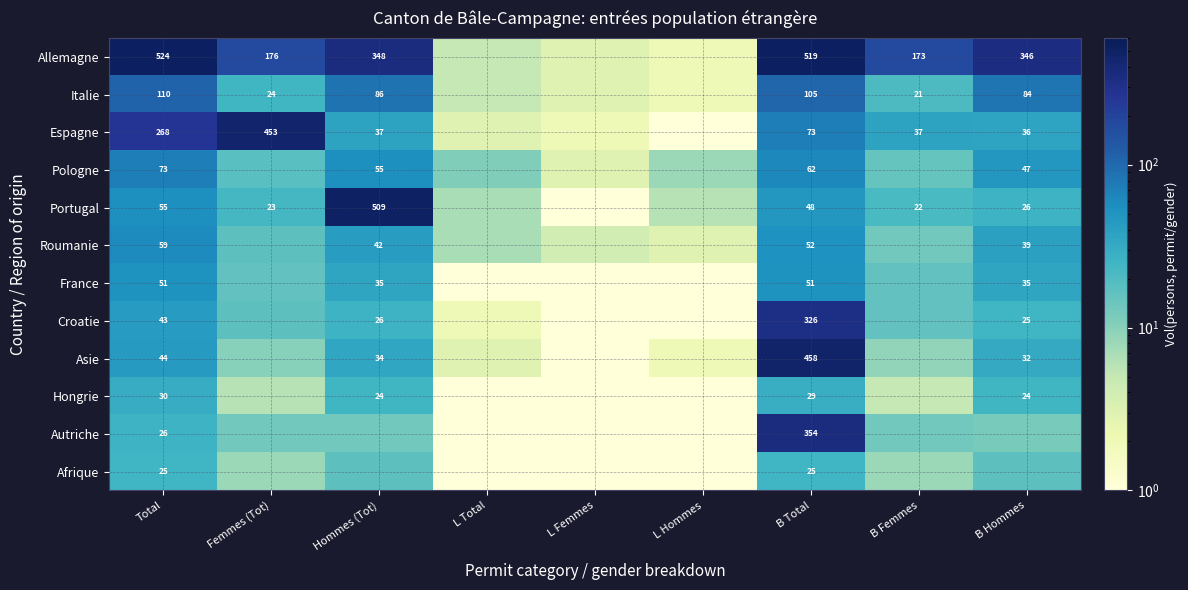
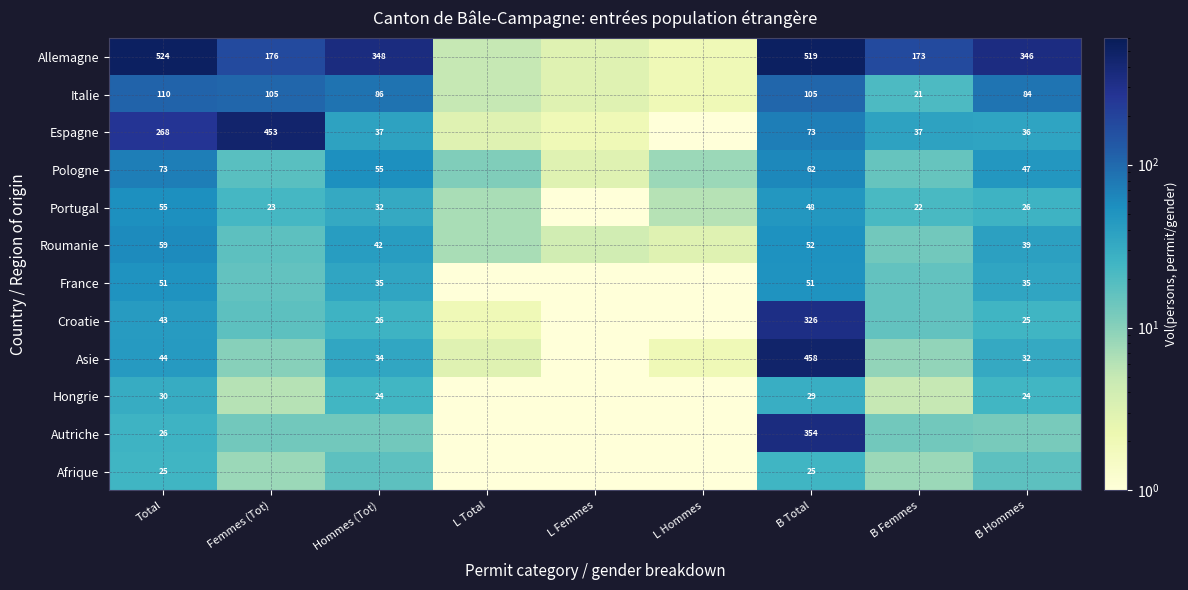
Italie, Femmes (Tot): 24 -> 105
Portugal, Hommes (Tot): 509 -> 32
